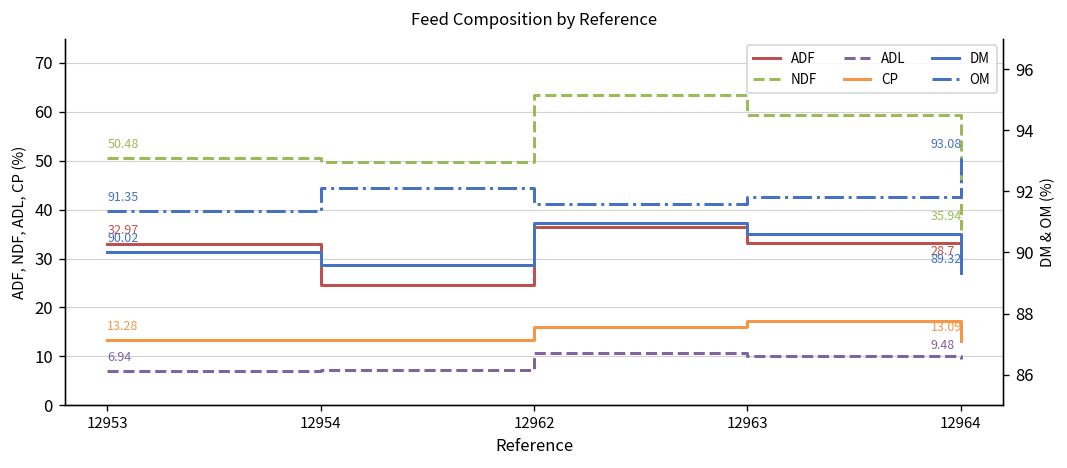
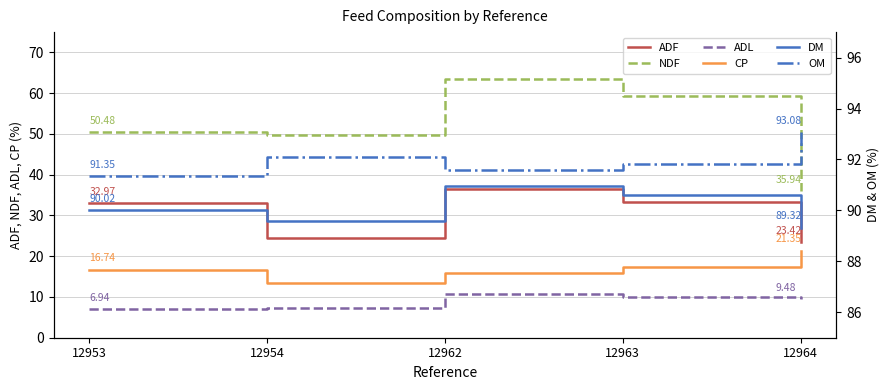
CP, 12953: 13.28 -> 16.74
ADF, 12964: 28.7 -> 23.42
CP, 12964: 13.09 -> 21.35
